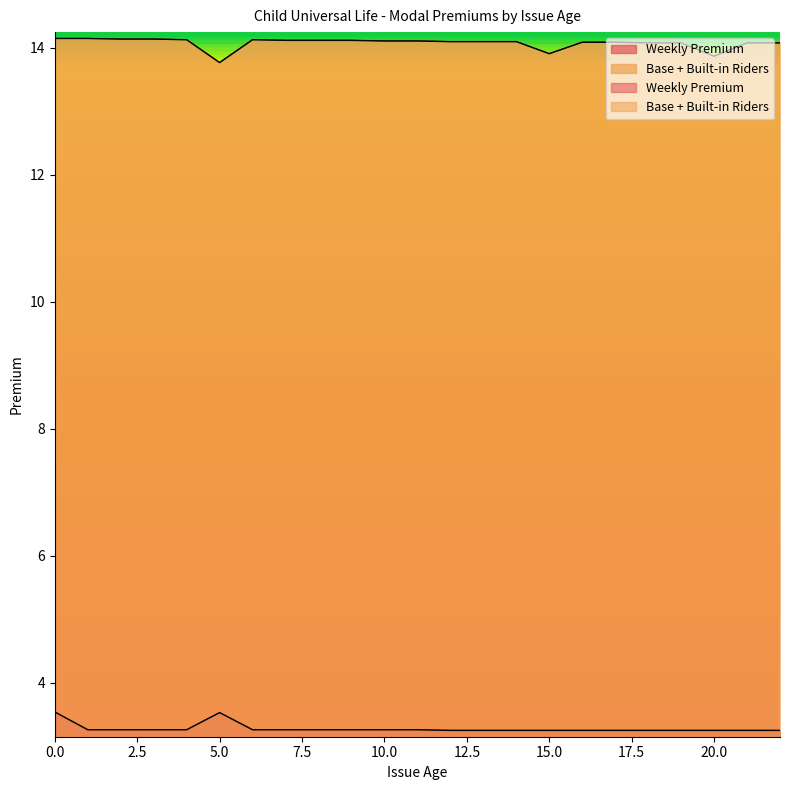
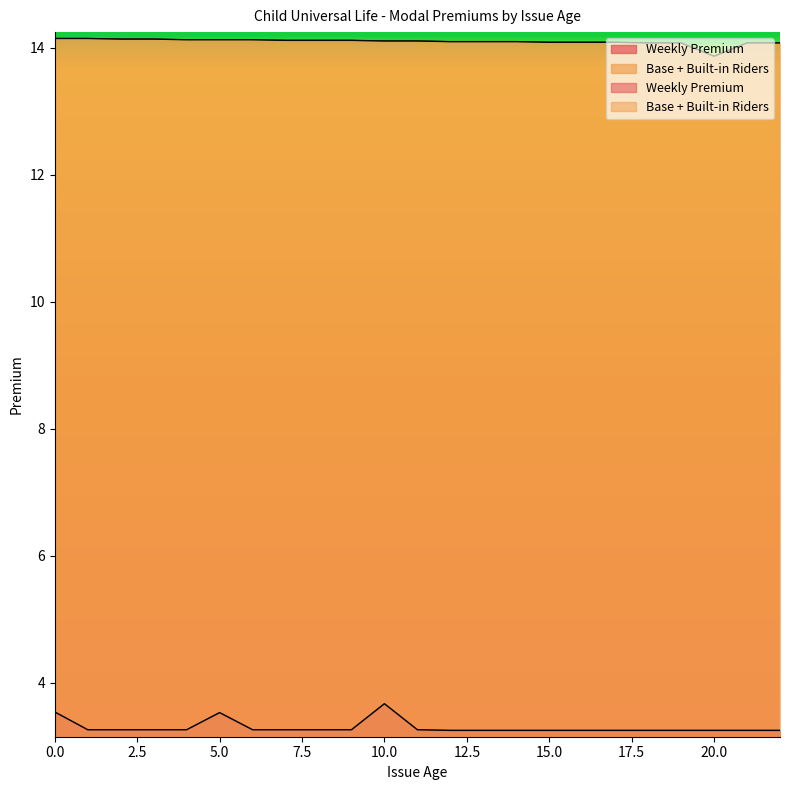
Base + Built-in Riders, 5.0: 13.8 -> 14.1
Weekly Premium, 10.0: 3.3 -> 3.7
Base + Built-in Riders, 15.0: 13.9 -> 14.1
